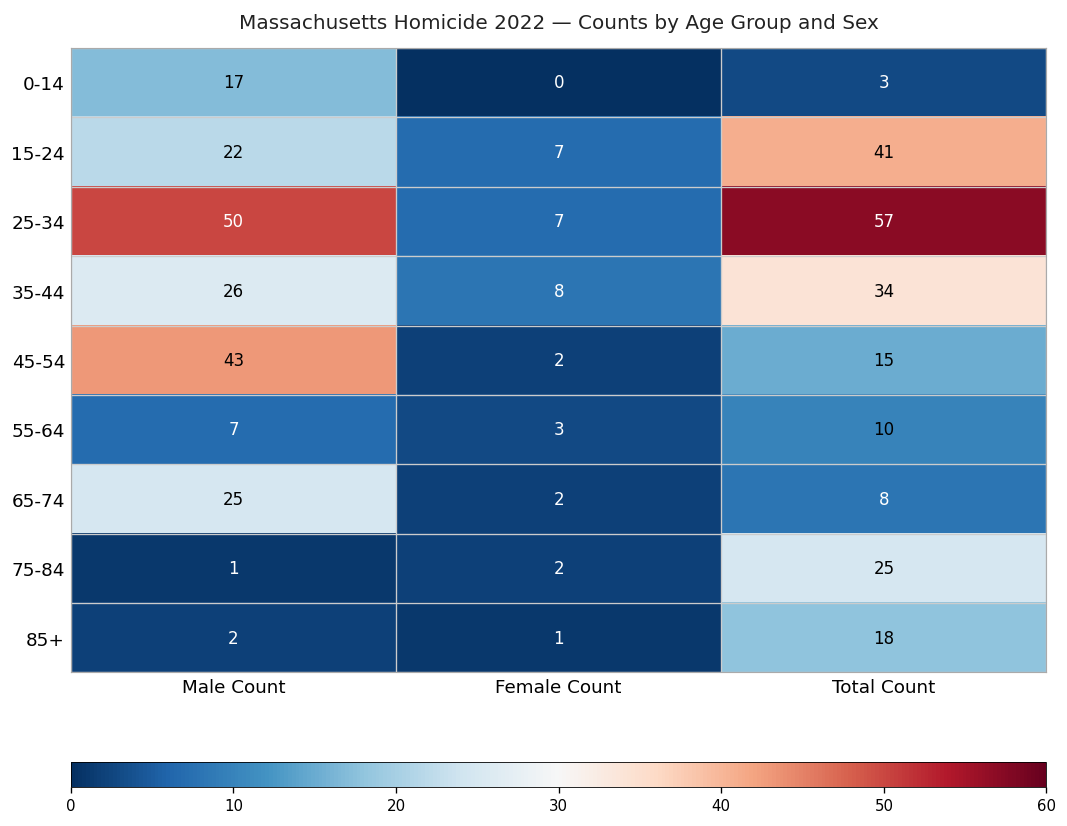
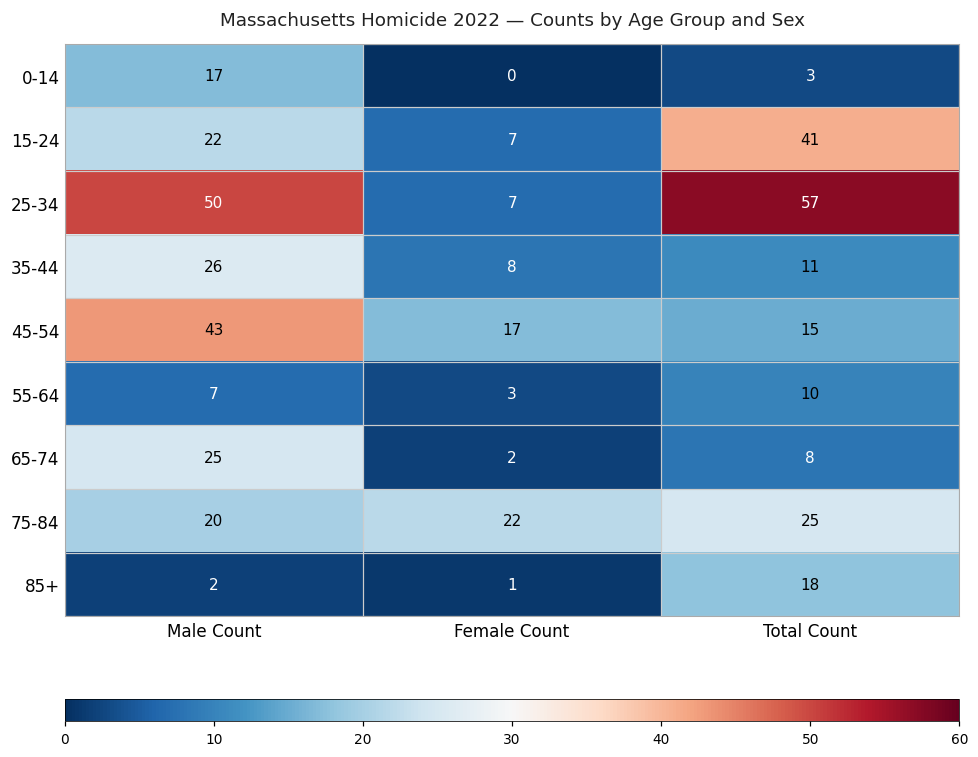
35-44, Total Count: 34 -> 11
45-54, Female Count: 2 -> 17
75-84, Male Count: 1 -> 20
75-84, Female Count: 2 -> 22
